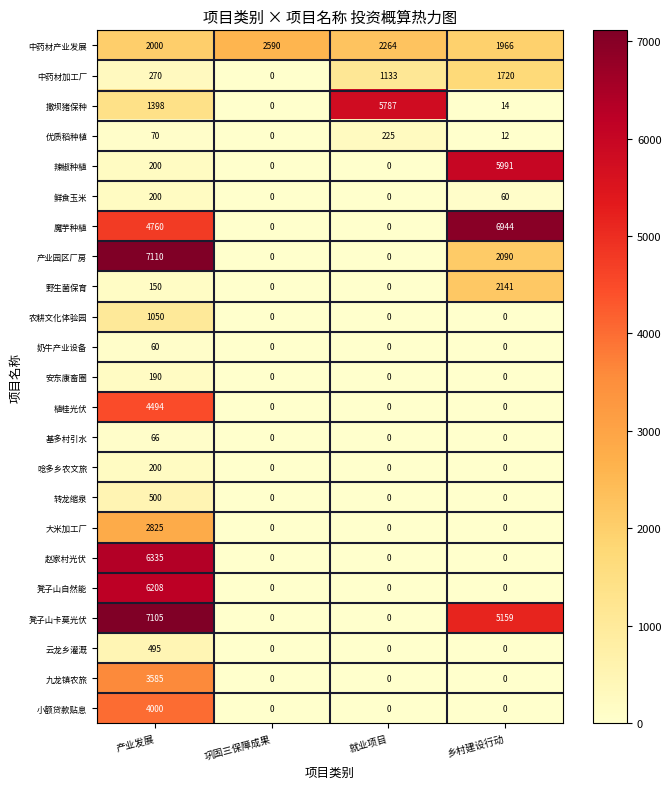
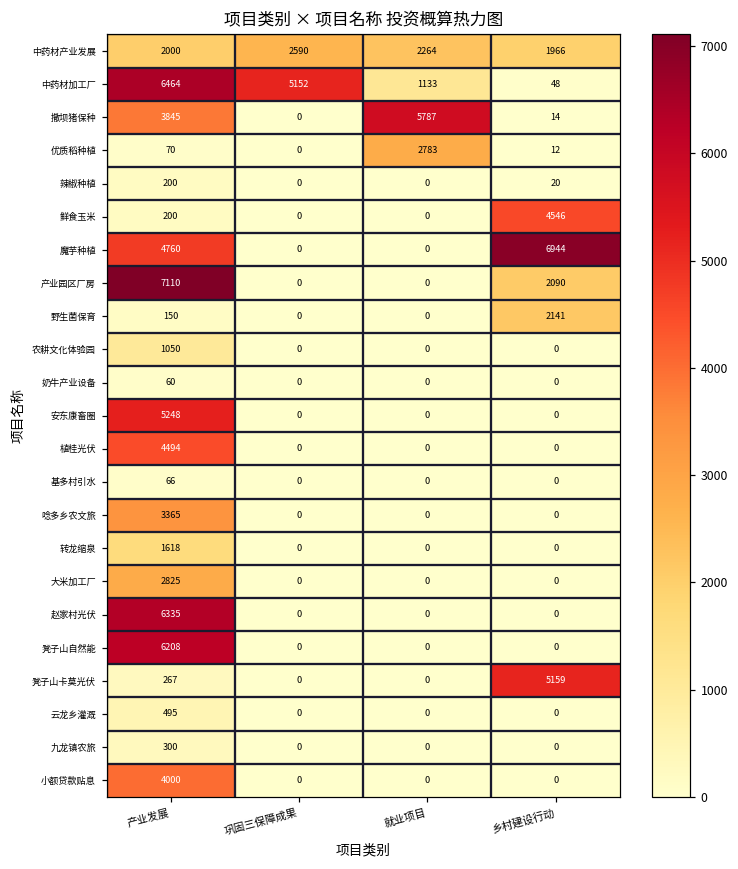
中药材加工厂, 产业发展: 270 -> 6464
中药材加工厂, 巩固三保障成果: 0 -> 5152
中药材加工厂, 乡村建设行动: 1720 -> 48
撒坝猪保种, 产业发展: 1398 -> 3845
优质稻种植, 就业项目: 225 -> 2783
辣椒种植, 乡村建设行动: 5991 -> 20
鲜食玉米, 乡村建设行动: 60 -> 4546
安东康畜圈, 产业发展: 190 -> 5248
唸多乡农文旅, 产业发展: 200 -> 3365
转龙缩泉, 产业发展: 500 -> 1618
凳子山卡莫光伏, 产业发展: 7105 -> 267
九龙镇农旅, 产业发展: 3585 -> 300
